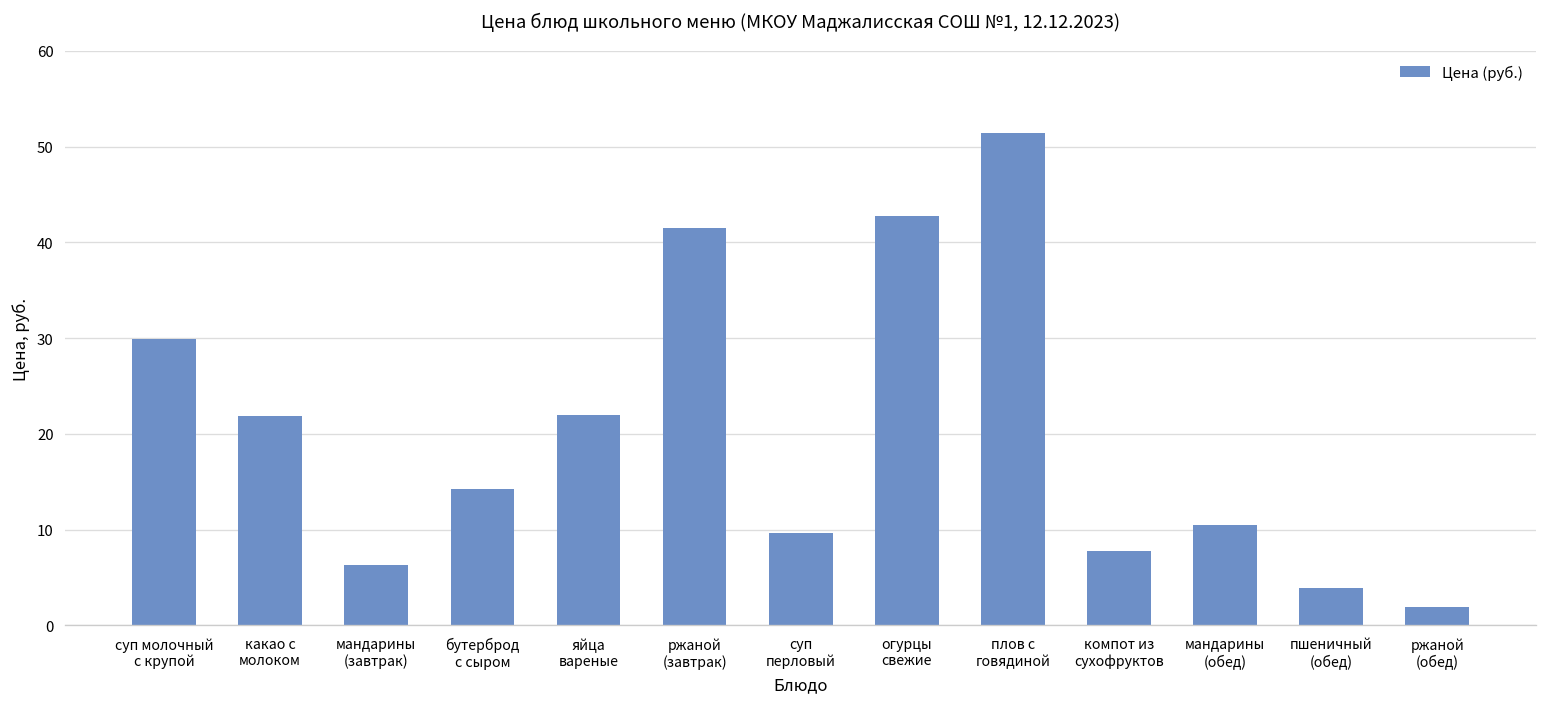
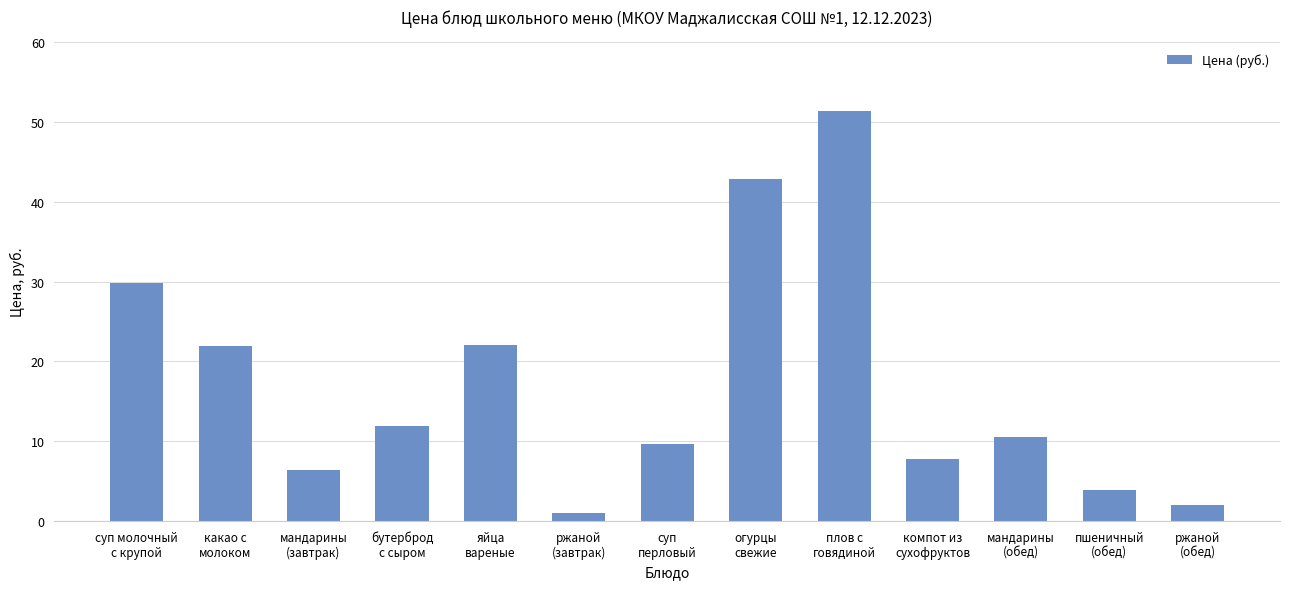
бутерброд с сыром: 14 -> 12
ржаной (завтрак): 41 -> 1
